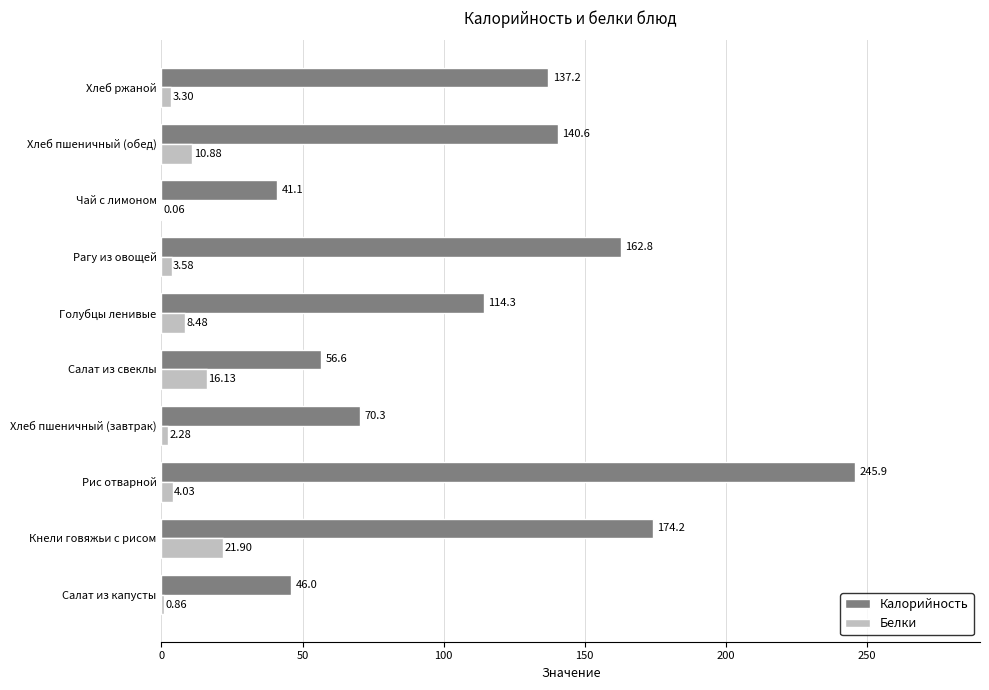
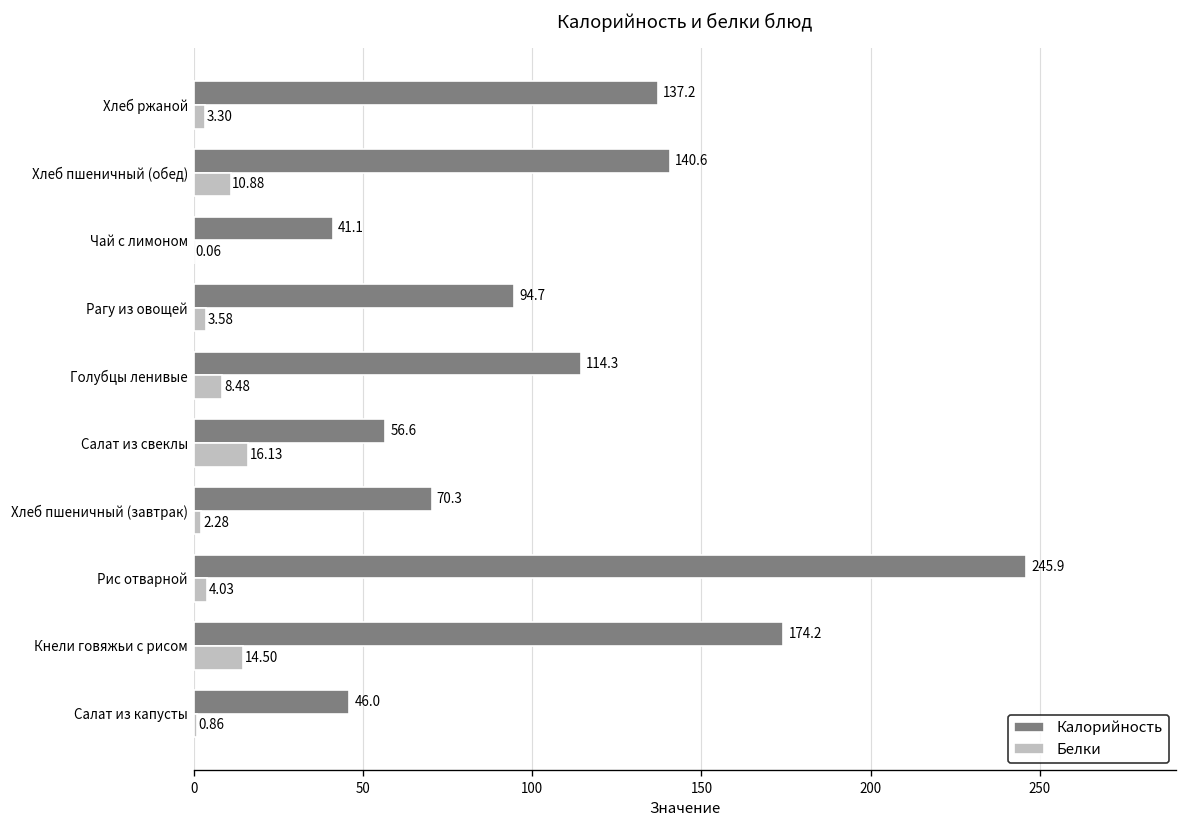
Калорийность, Рагу из овощей: 162.8 -> 94.7
Белки, Кнели говяжьи с рисом: 21.90 -> 14.50
